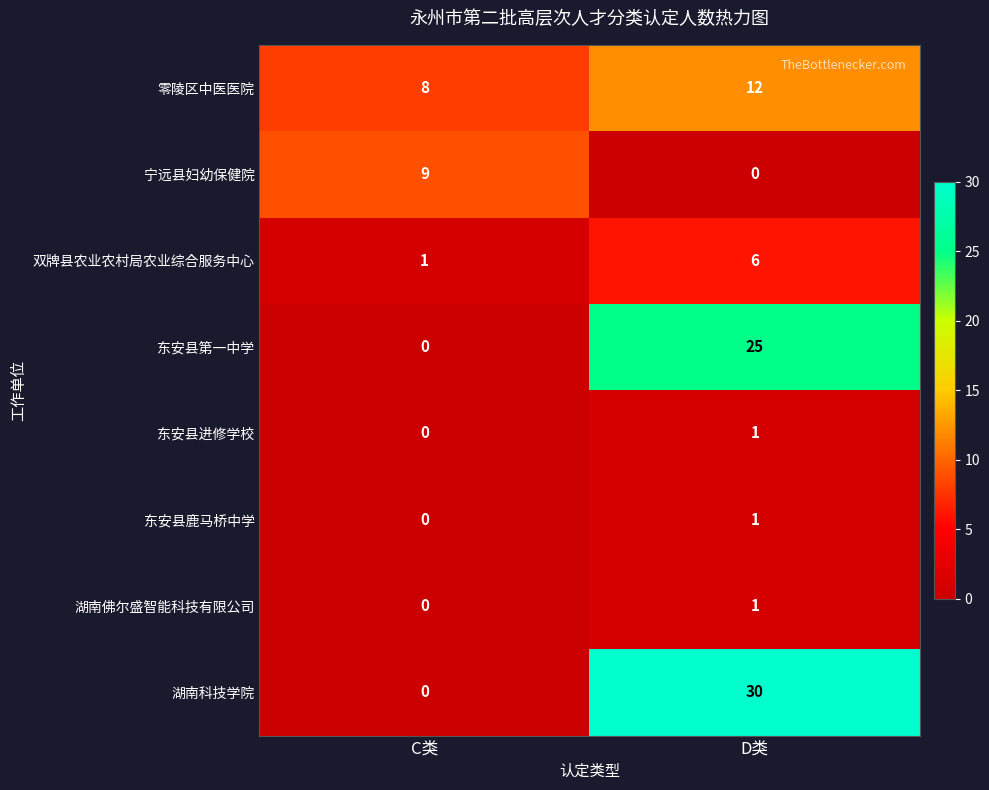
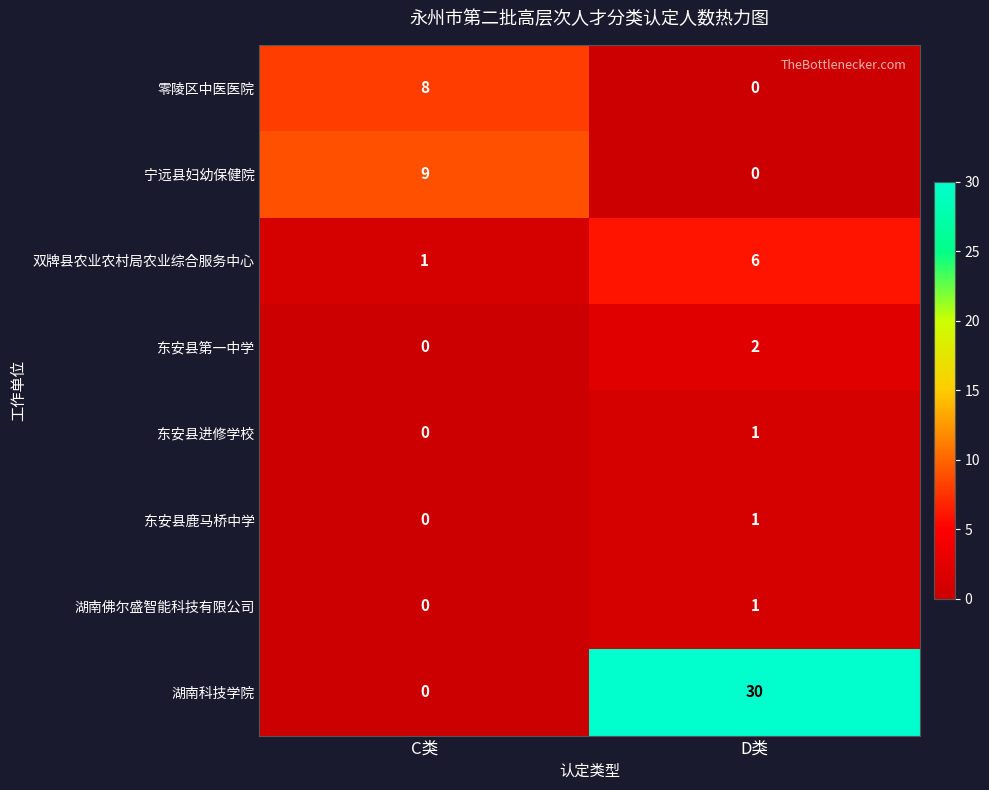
零陵区中医医院, D类: 12 -> 0
东安县第一中学, D类: 25 -> 2
